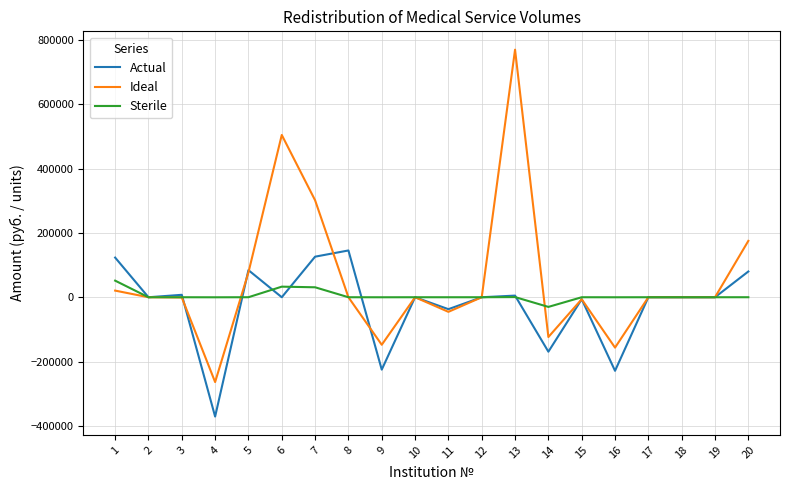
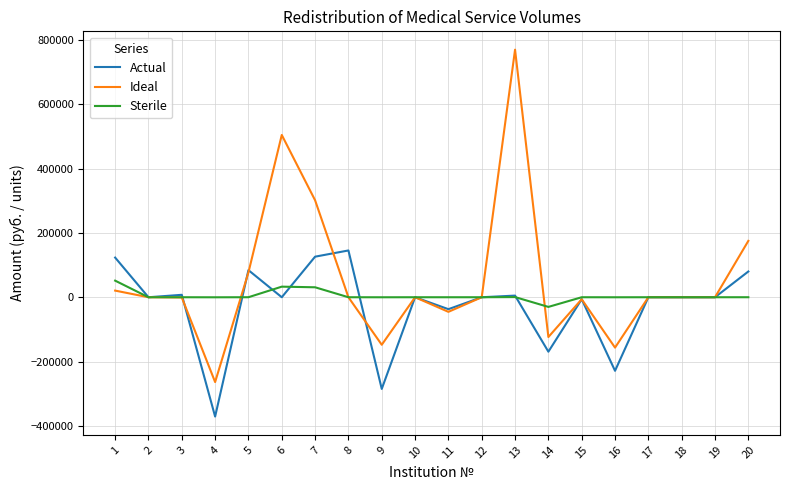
Actual, 9: -230000 -> -290000
